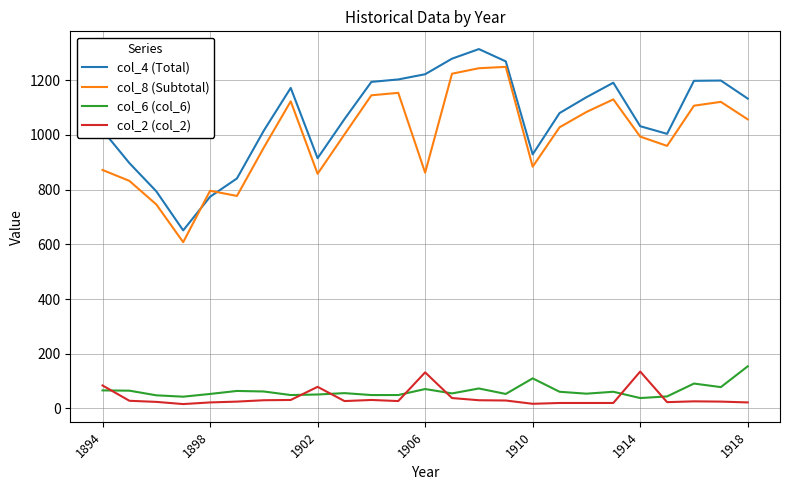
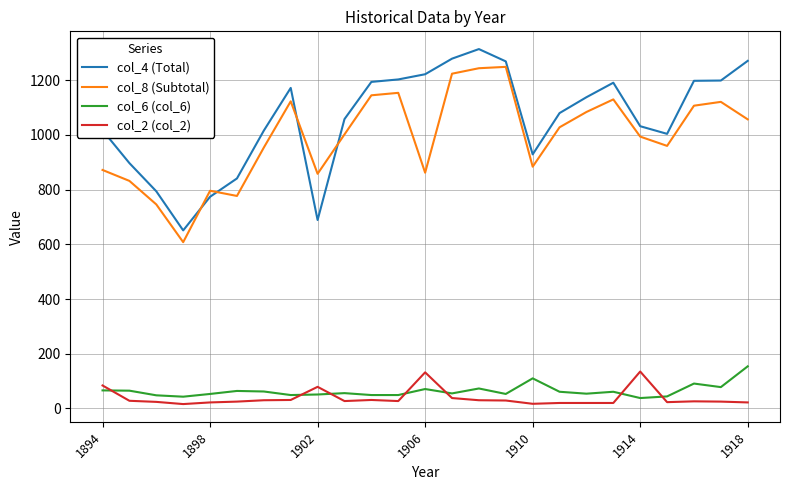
col_4 (Total), 1902: 920 -> 690
col_4 (Total), 1918: 1130 -> 1270
